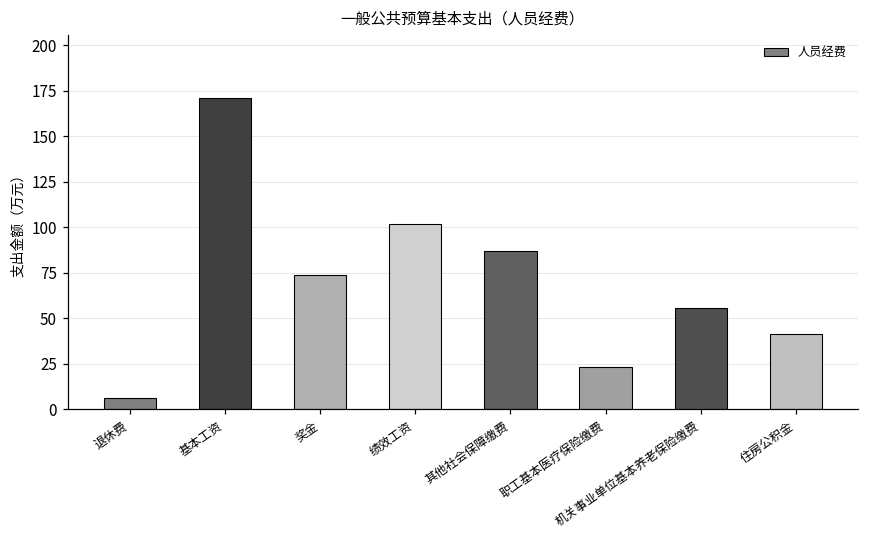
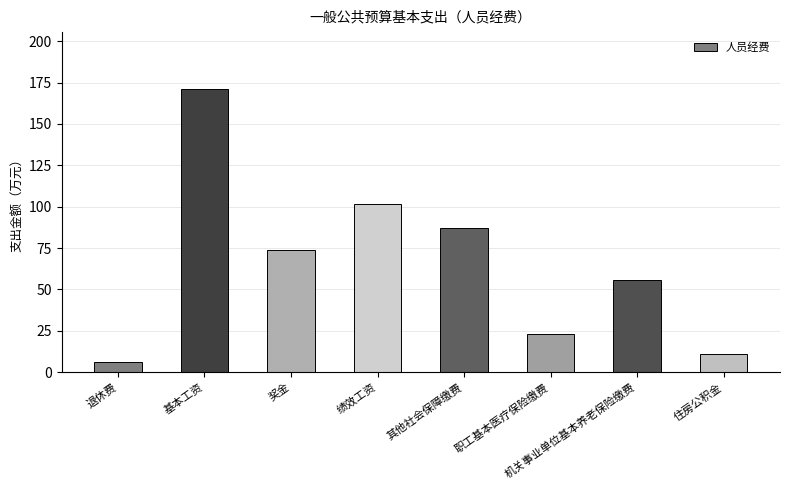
住房公积金: 42 -> 11
